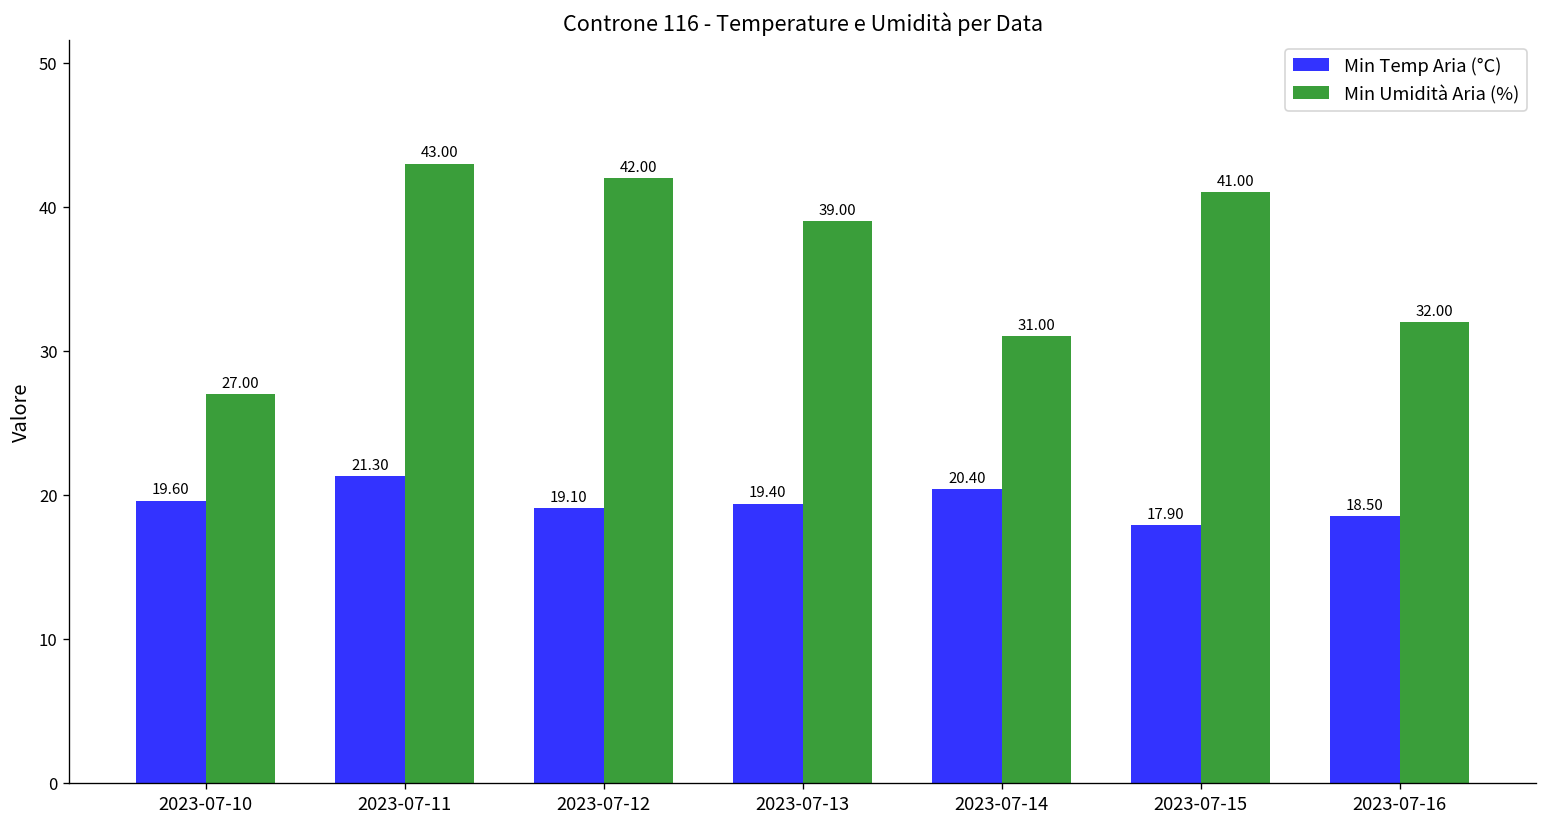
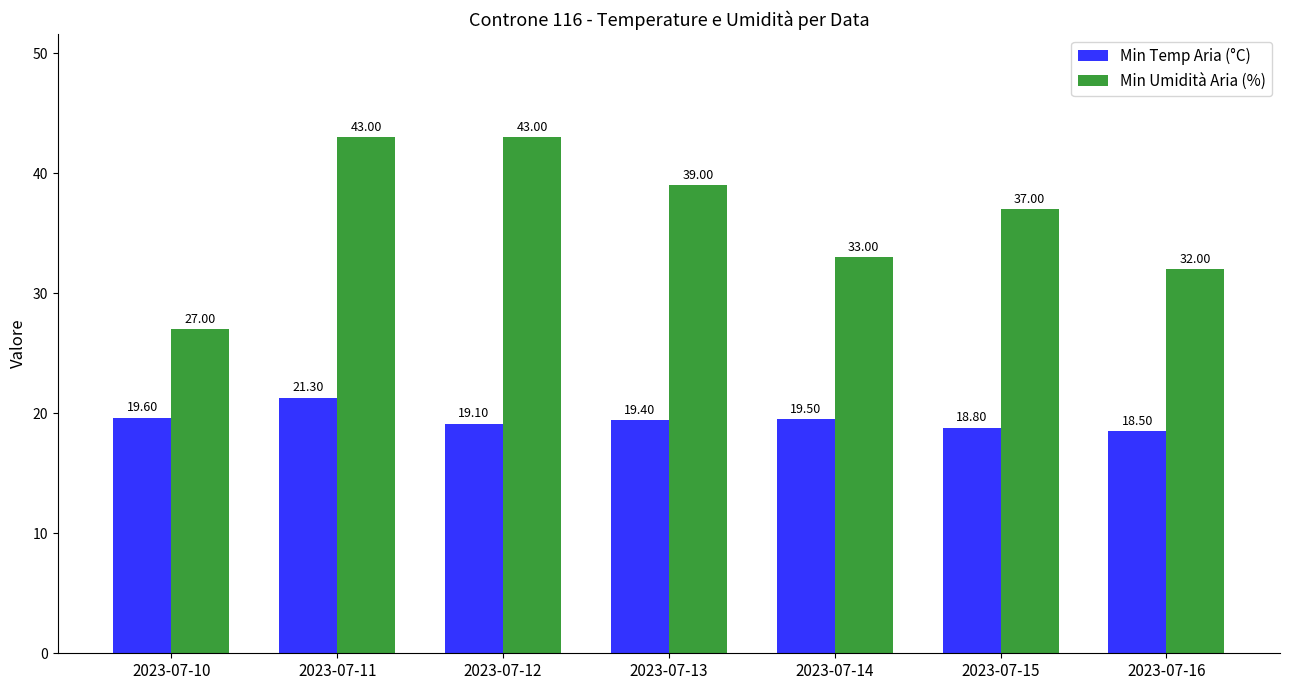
Min Umidità Aria (%), 2023-07-12: 42.00 -> 43.00
Min Temp Aria (°C), 2023-07-14: 20.40 -> 19.50
Min Umidità Aria (%), 2023-07-14: 31.00 -> 33.00
Min Temp Aria (°C), 2023-07-15: 17.90 -> 18.80
Min Umidità Aria (%), 2023-07-15: 41.00 -> 37.00
